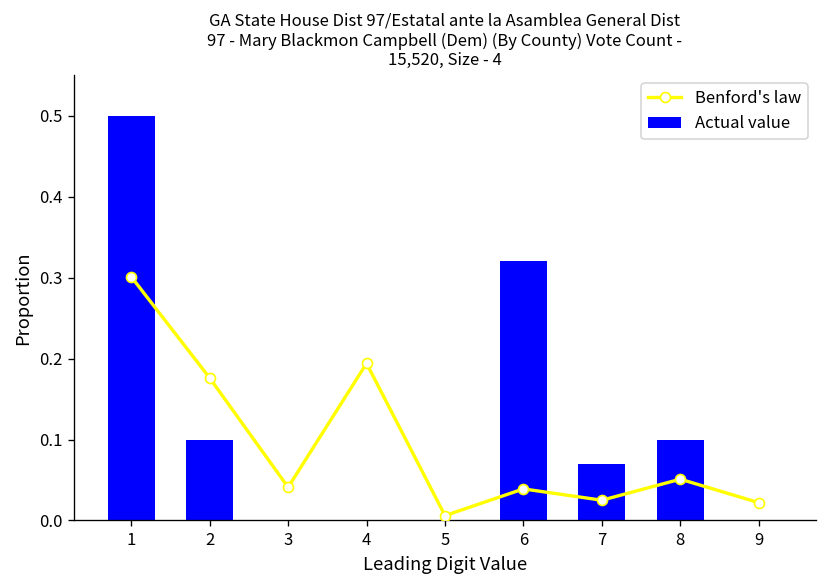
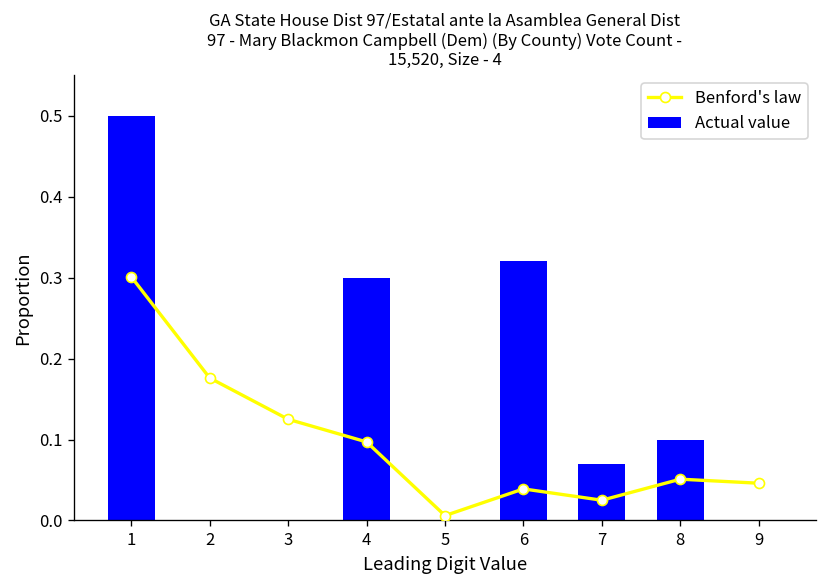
Actual value, 2: 0.1 -> 0.0
Benford's law, 3: 0.04 -> 0.13
Benford's law, 4: 0.19 -> 0.10
Actual value, 4: 0.0 -> 0.3
Benford's law, 9: 0.02 -> 0.05
